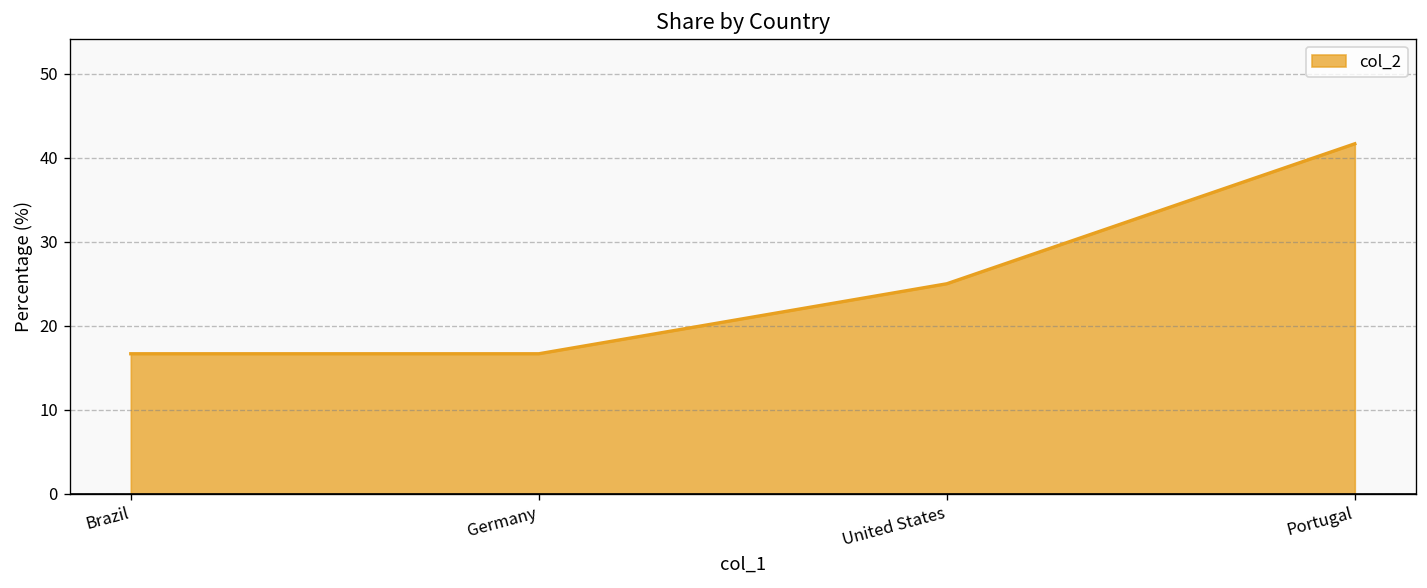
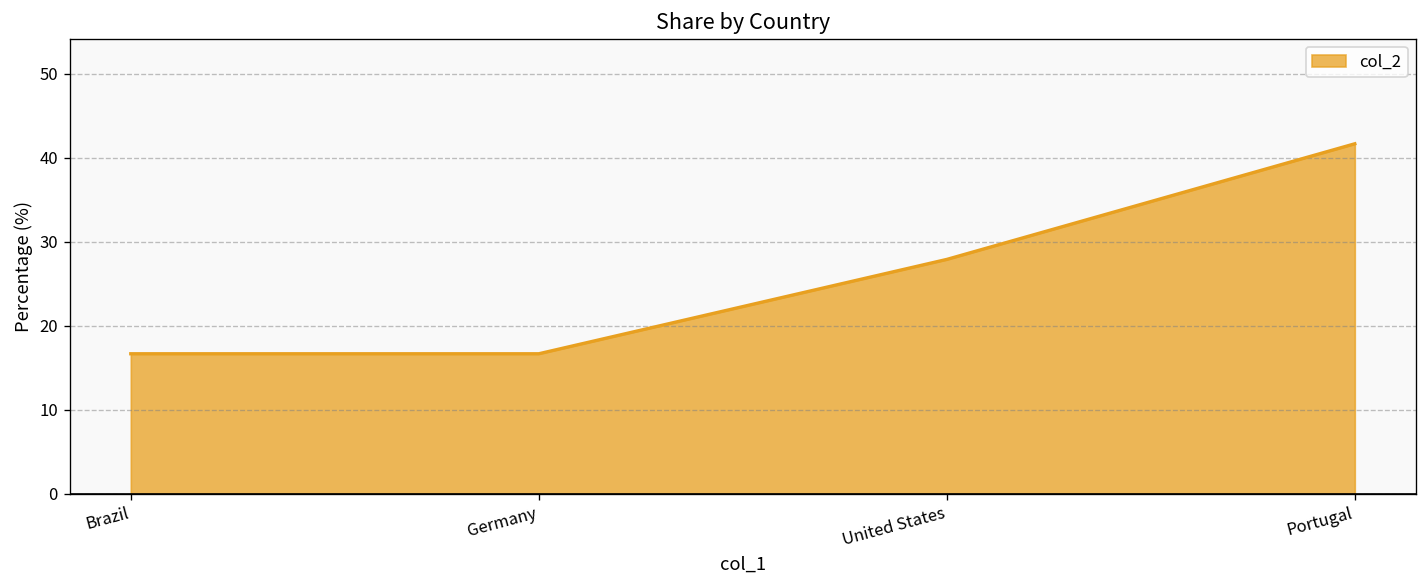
United States: 25 -> 28
